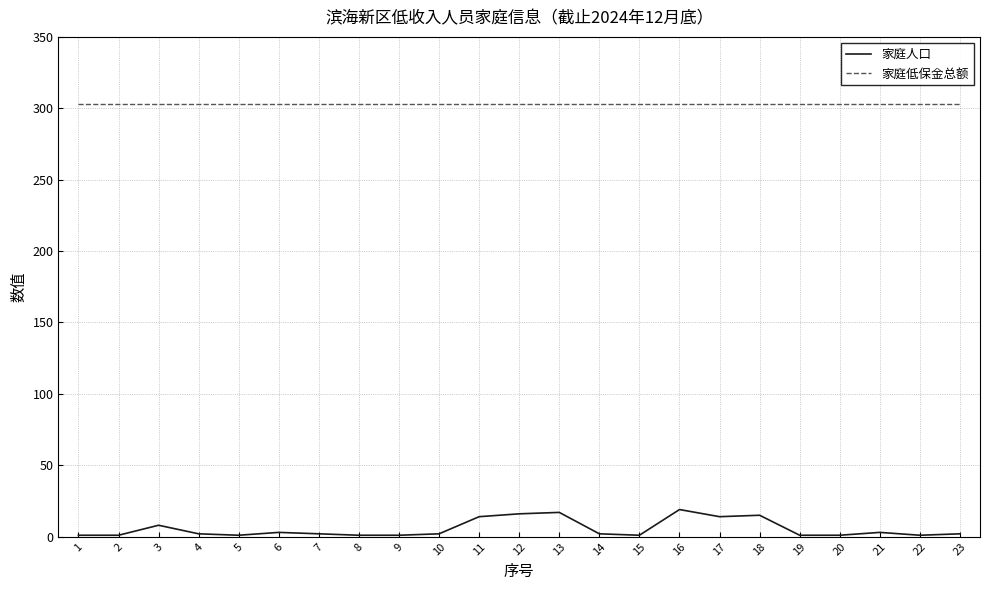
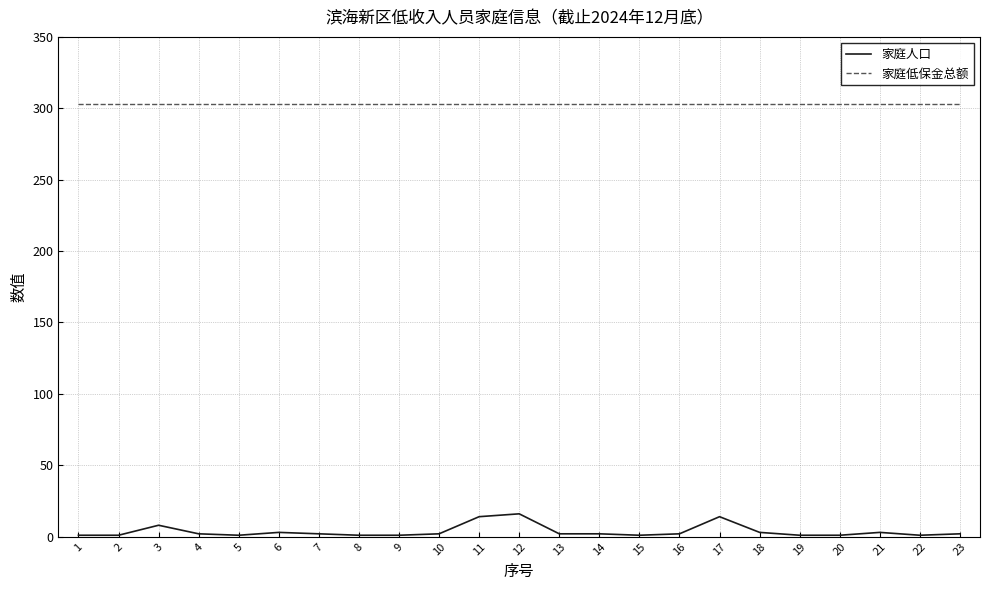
家庭人口, 13: 17 -> 2
家庭人口, 16: 19 -> 2
家庭人口, 18: 15 -> 3
